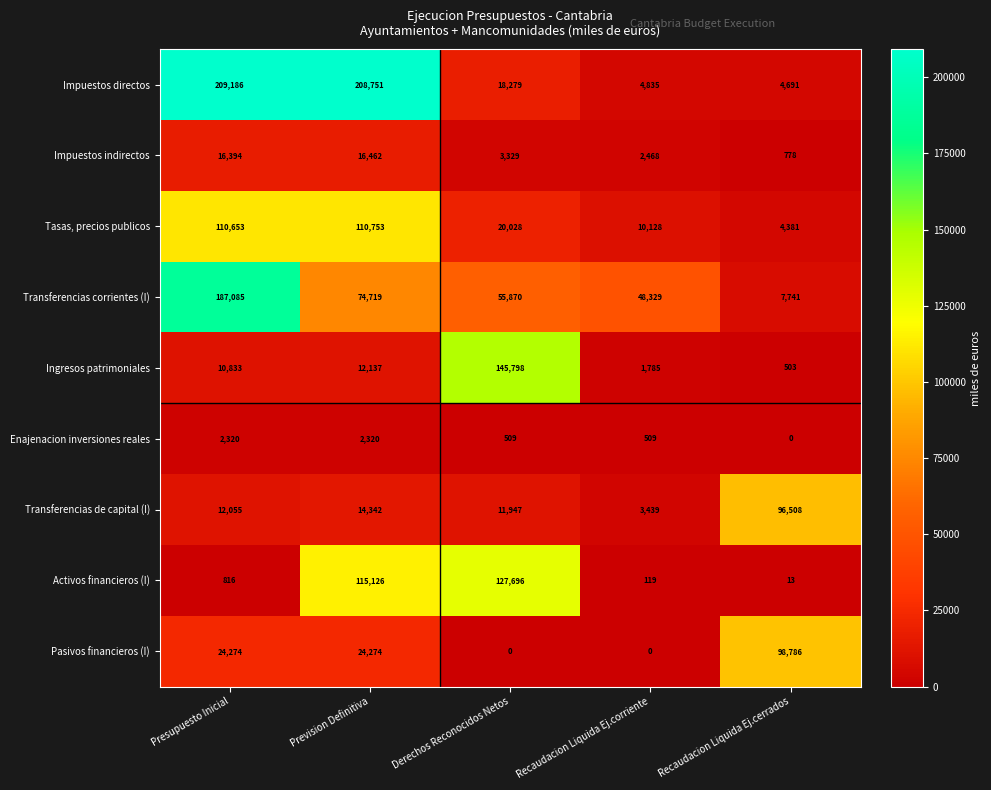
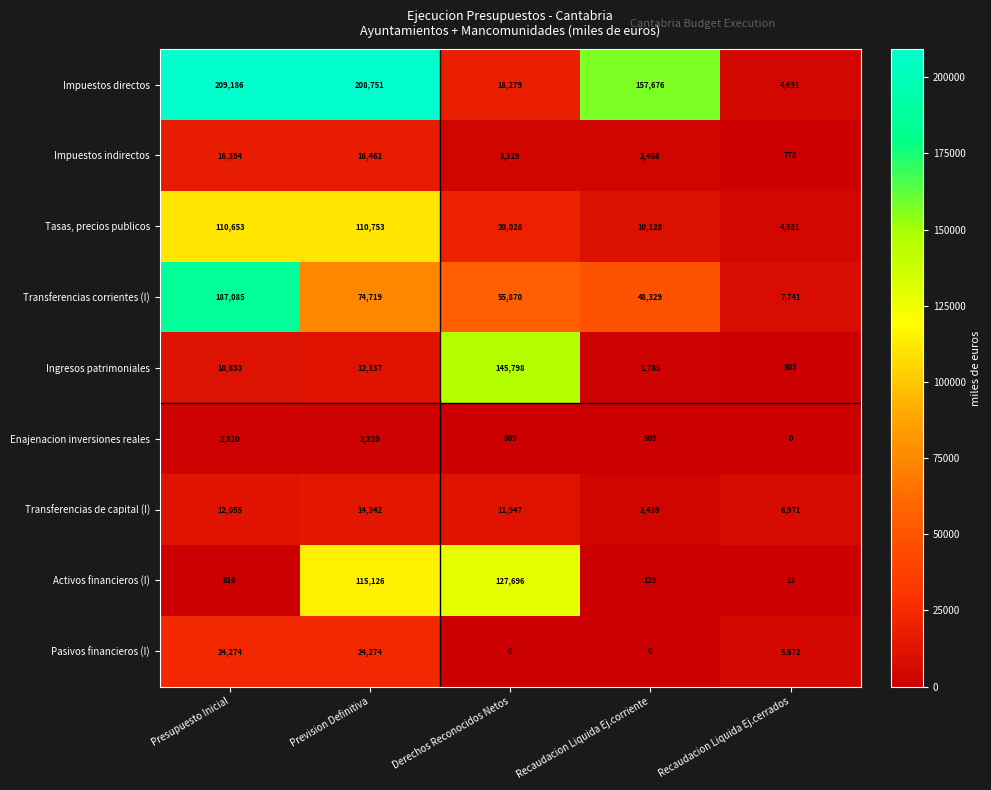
Impuestos directos, Recaudacion Liquida Ej.corriente: 4,835 -> 157,676
Transferencias de capital (I), Recaudacion Liquida Ej.cerrados: 96,508 -> 6,971
Pasivos financieros (I), Recaudacion Liquida Ej.cerrados: 98,786 -> 5,672
